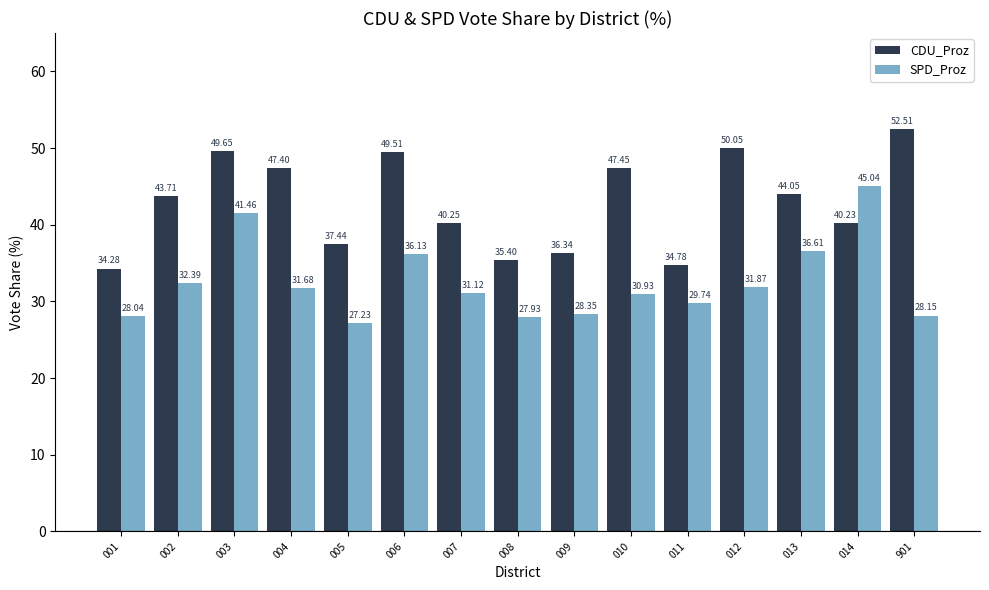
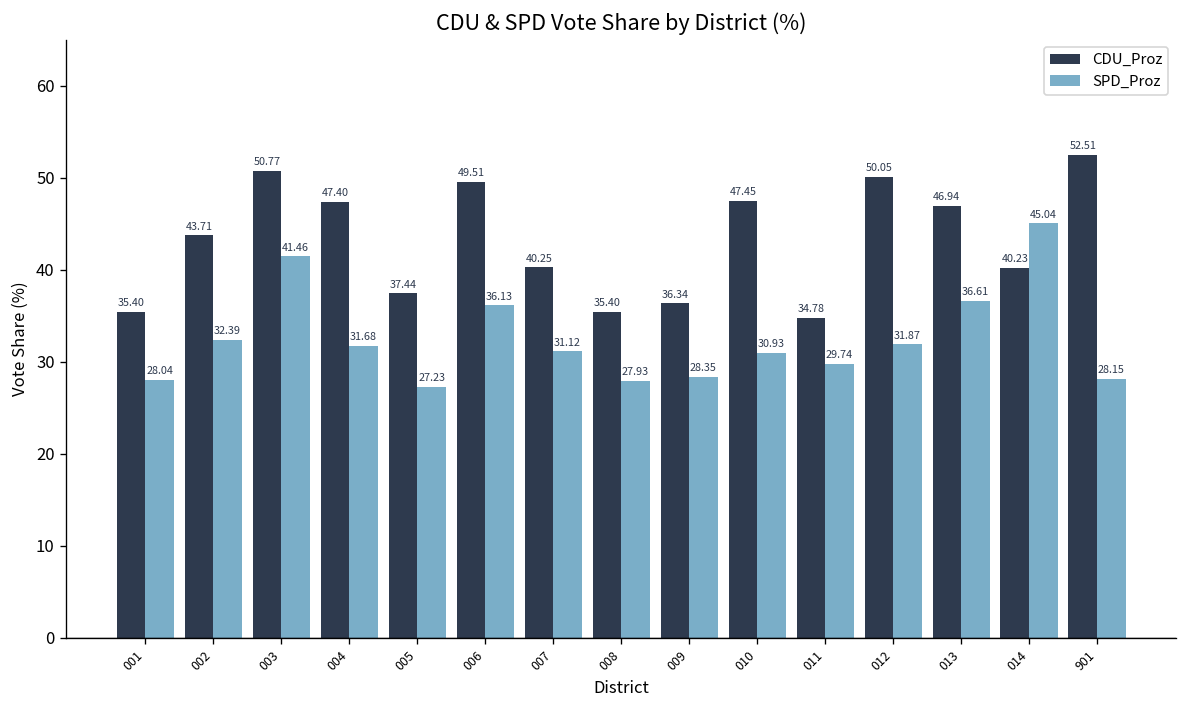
CDU_Proz, 001: 34.28 -> 35.40
CDU_Proz, 003: 49.65 -> 50.77
CDU_Proz, 013: 44.05 -> 46.94
